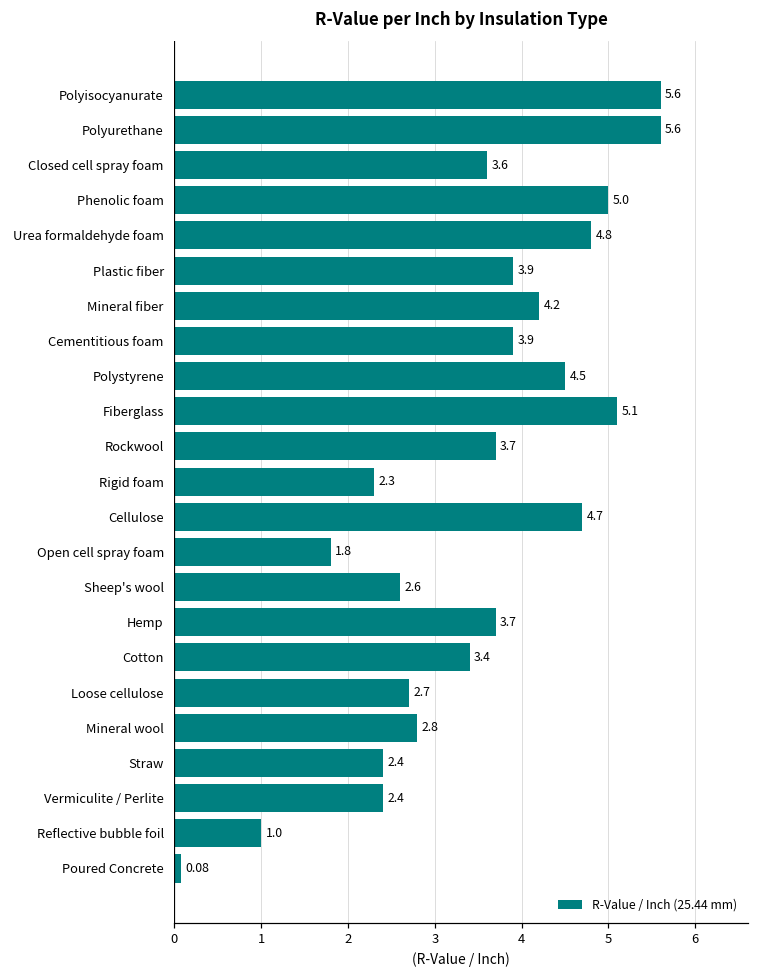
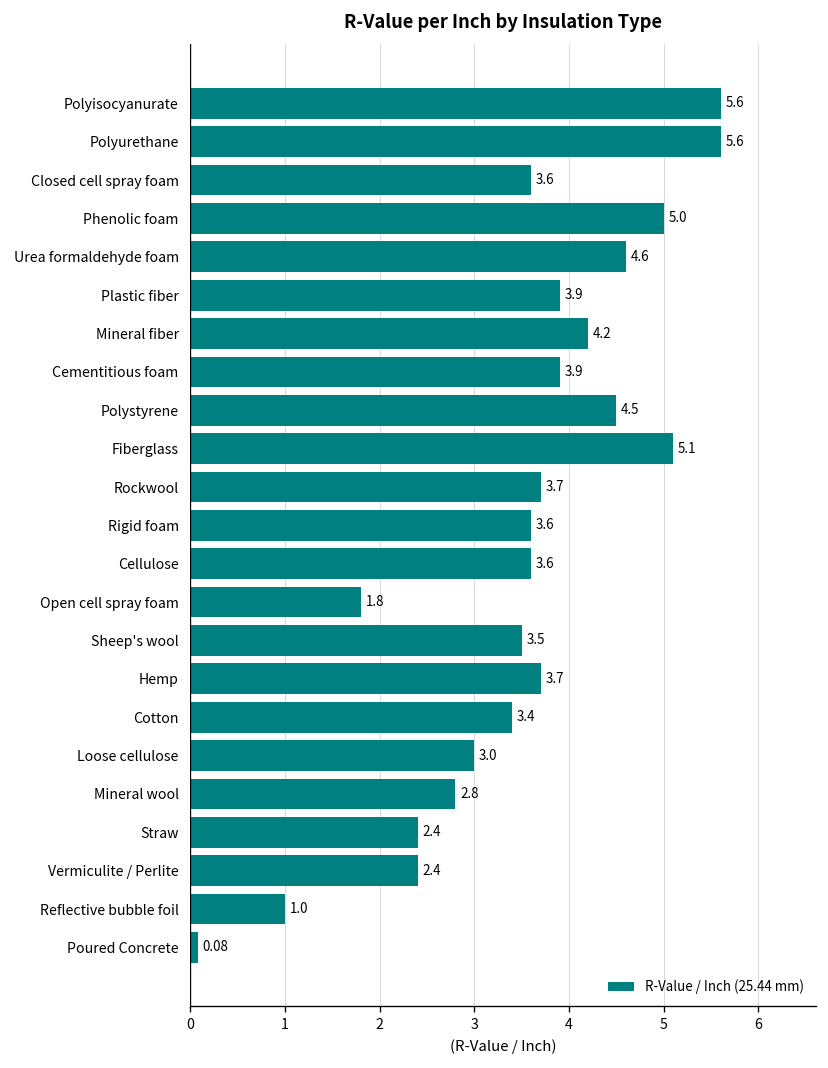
Urea formaldehyde foam: 4.8 -> 4.6
Rigid foam: 2.3 -> 3.6
Cellulose: 4.7 -> 3.6
Sheep's wool: 2.6 -> 3.5
Loose cellulose: 2.7 -> 3.0
